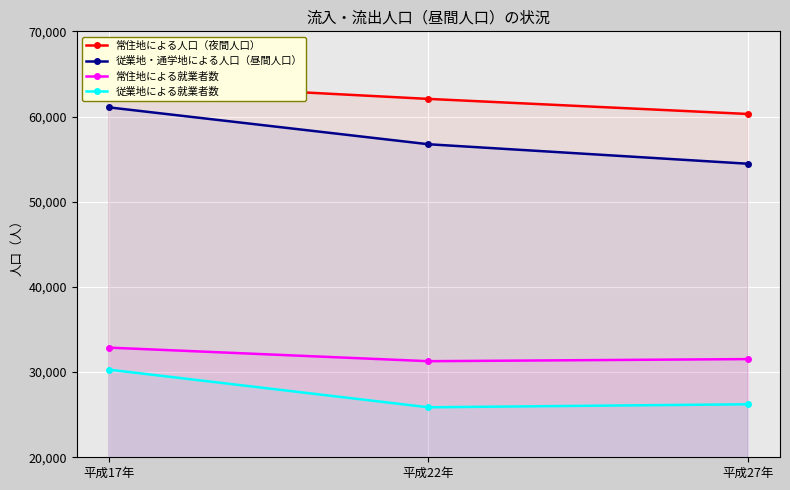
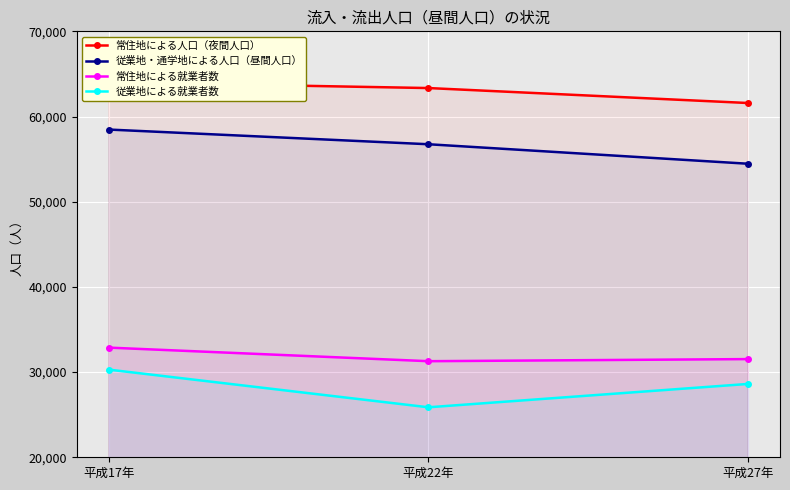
従業地・通学地による人口（昼間人口）, 平成17年: 61,000 -> 58,000
常住地による人口（夜間人口）, 平成22年: 62,000 -> 63,000
常住地による人口（夜間人口）, 平成27年: 60,000 -> 62,000
従業地による就業者数, 平成27年: 26,000 -> 29,000
